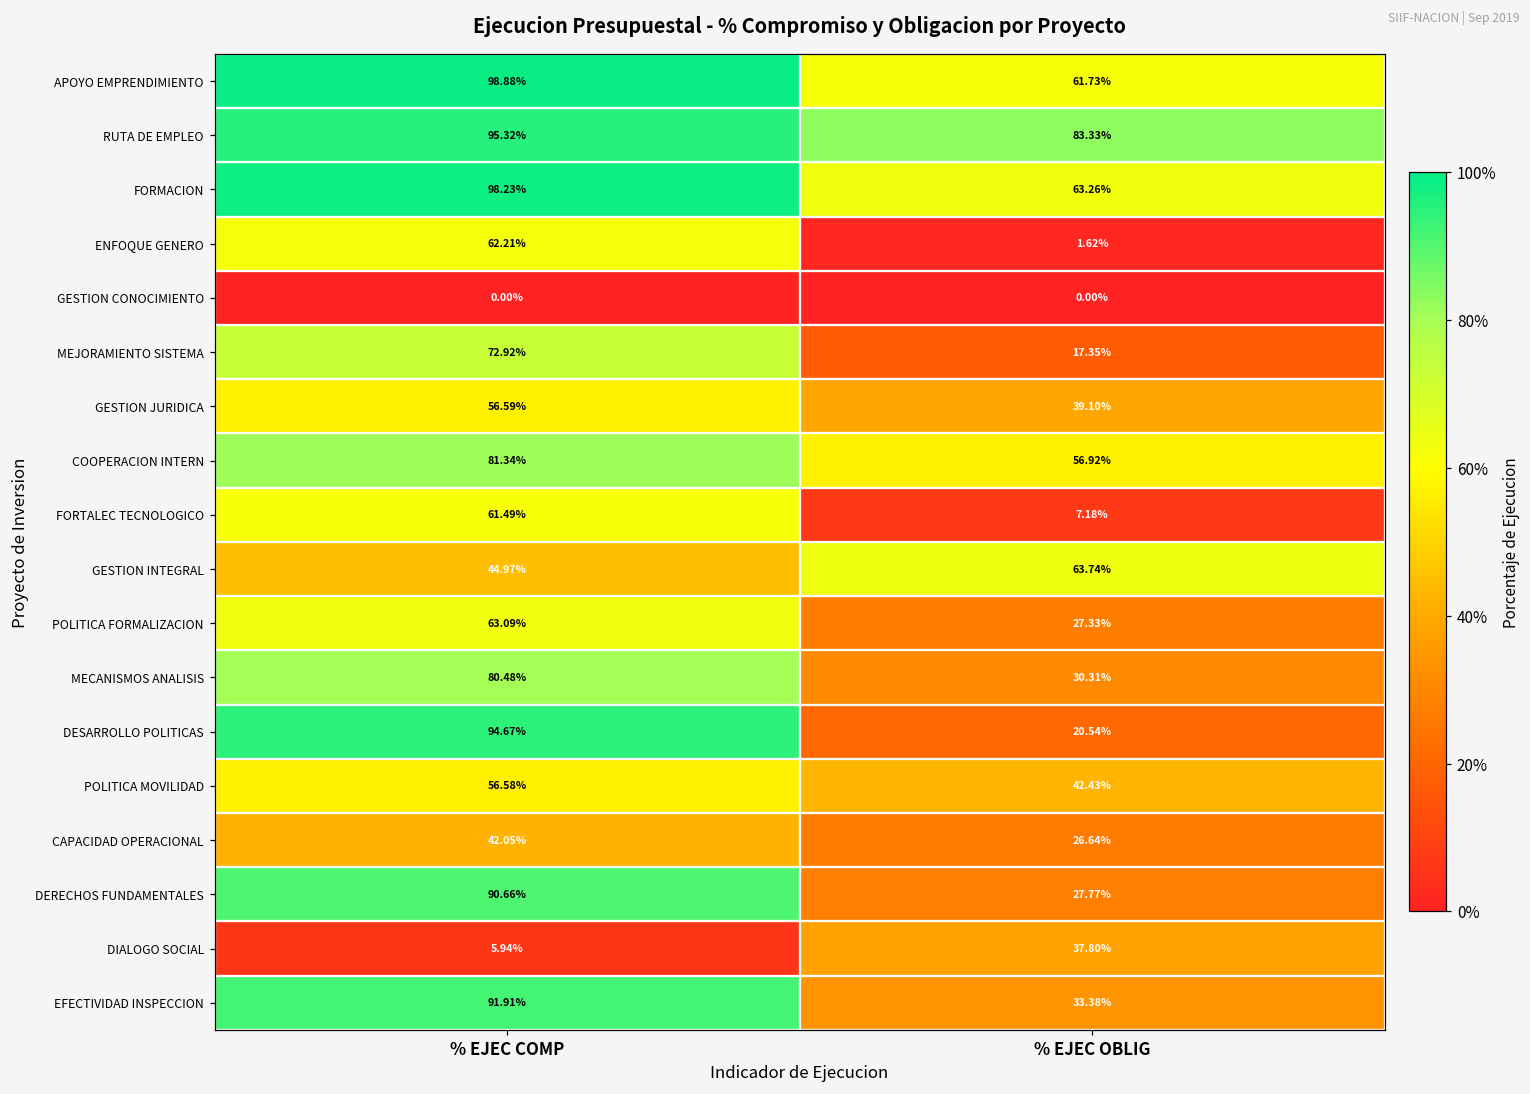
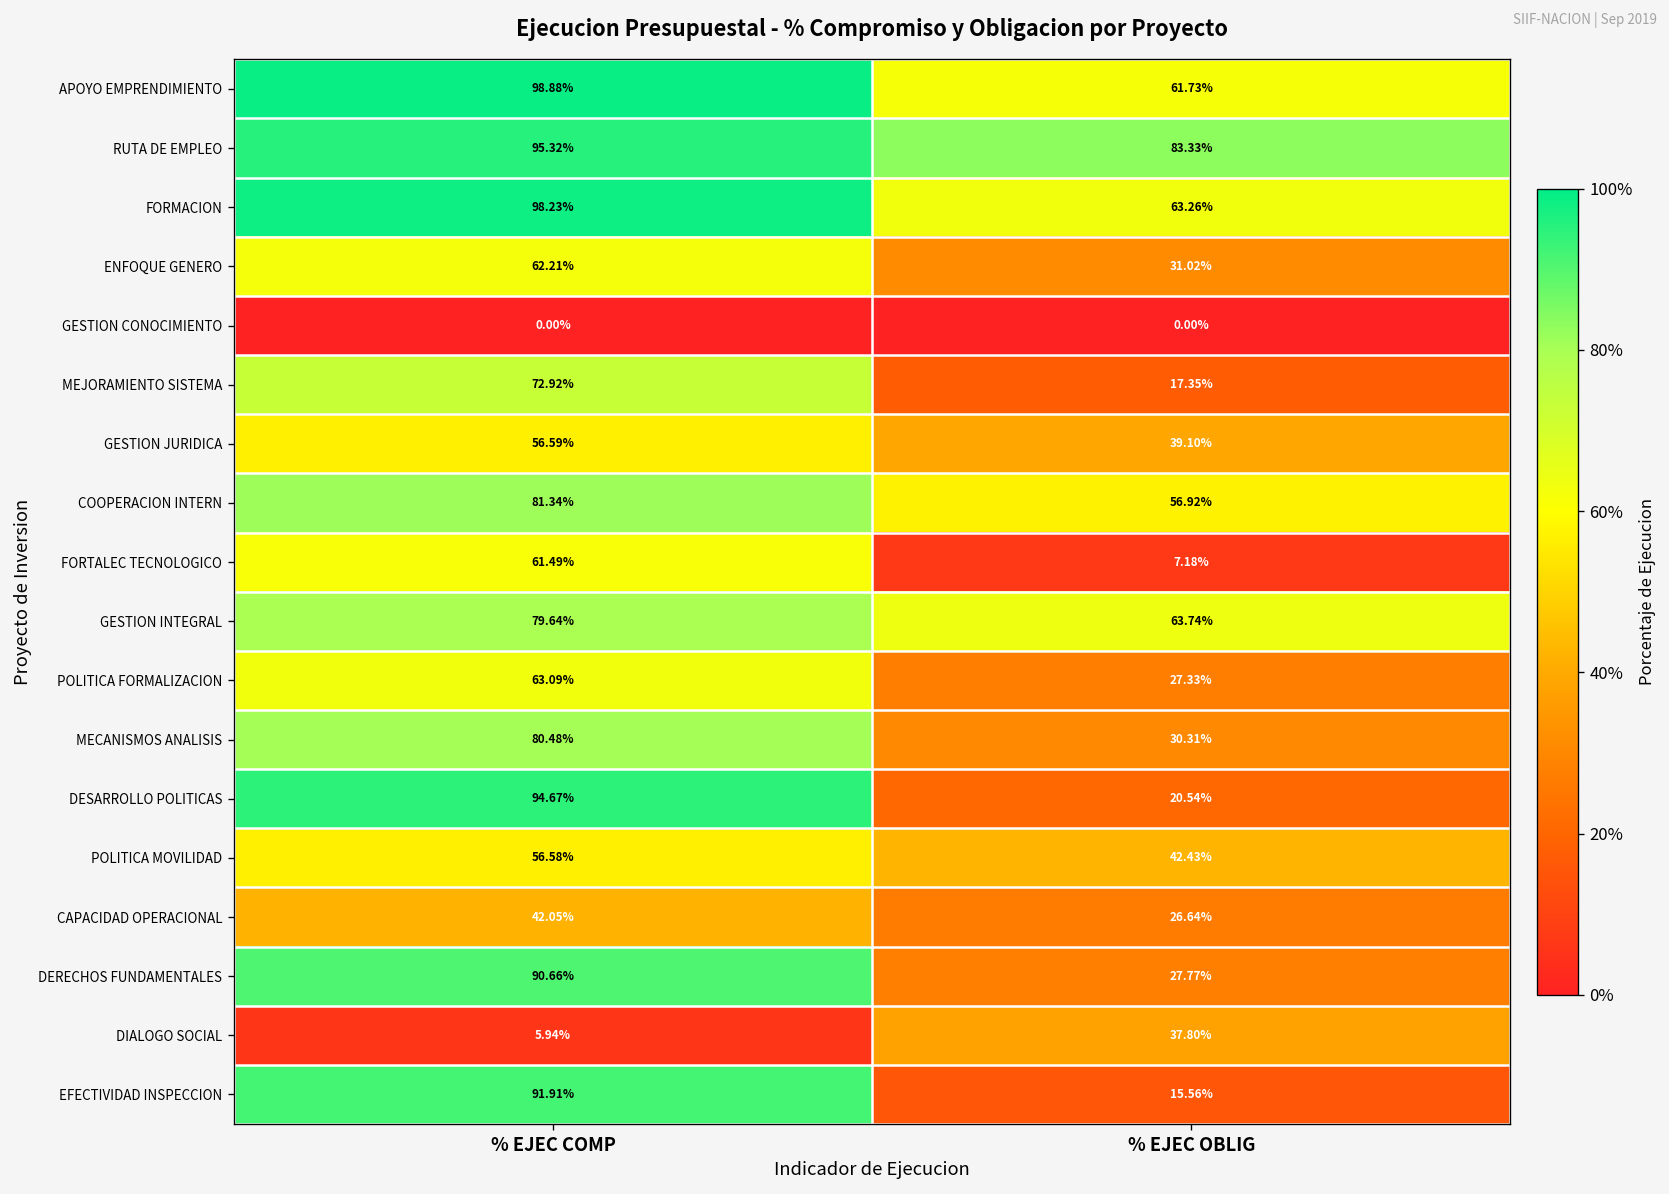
ENFOQUE GENERO, % EJEC OBLIG: 1.62% -> 31.02%
GESTION INTEGRAL, % EJEC COMP: 44.97% -> 79.64%
EFECTIVIDAD INSPECCION, % EJEC OBLIG: 33.38% -> 15.56%
